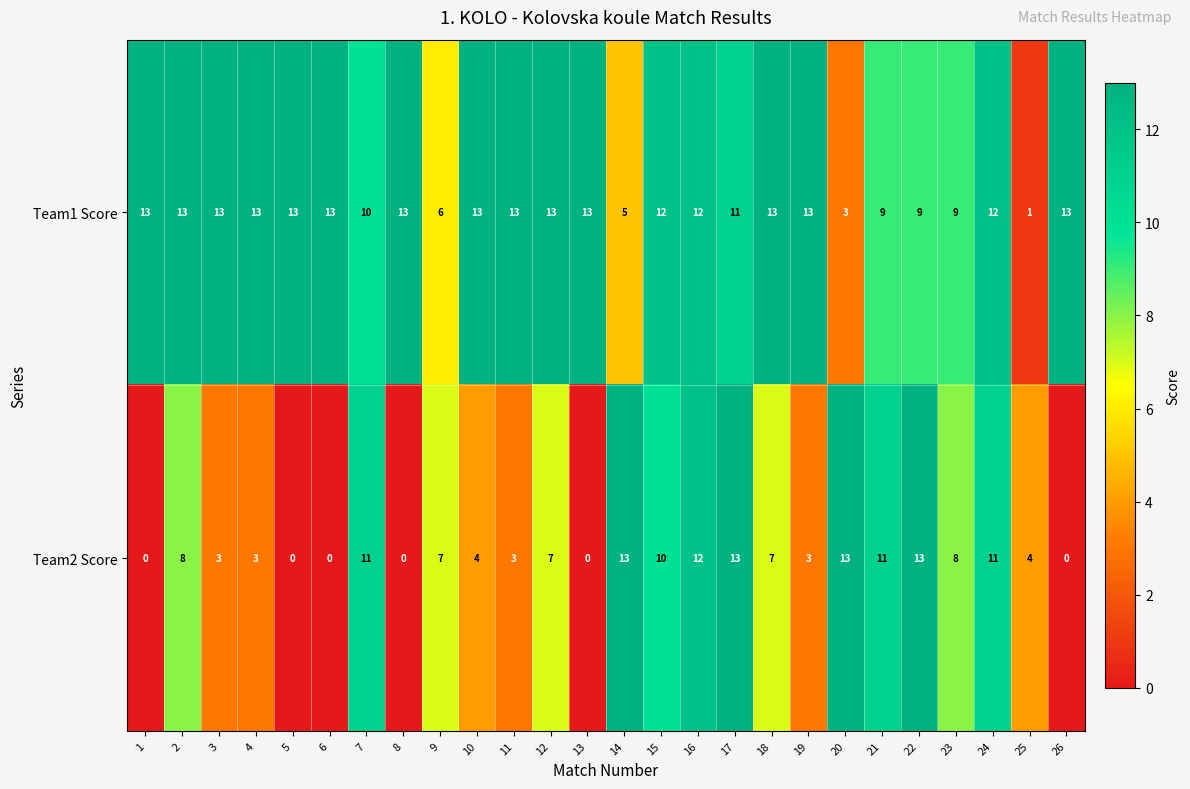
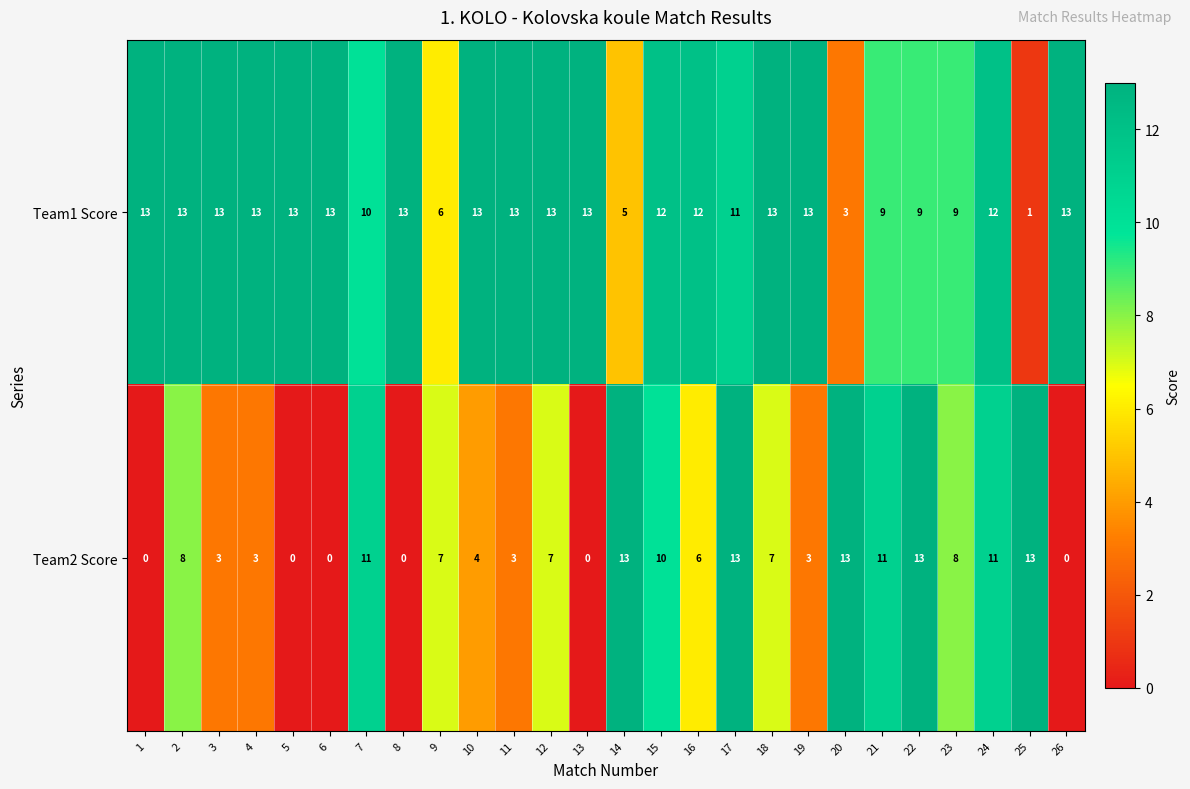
Team2 Score, 16: 12 -> 6
Team2 Score, 25: 4 -> 13
